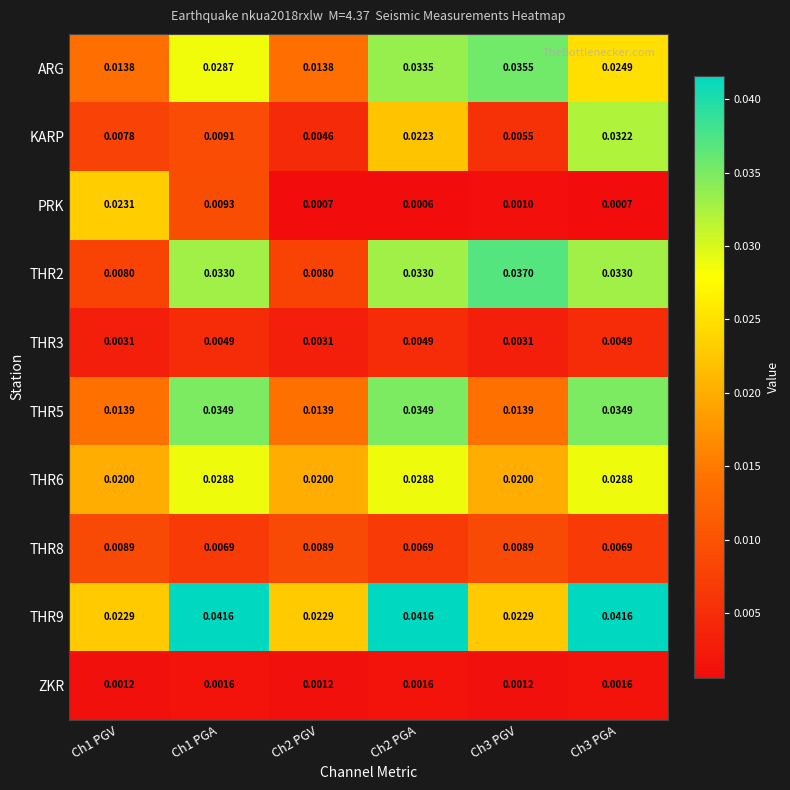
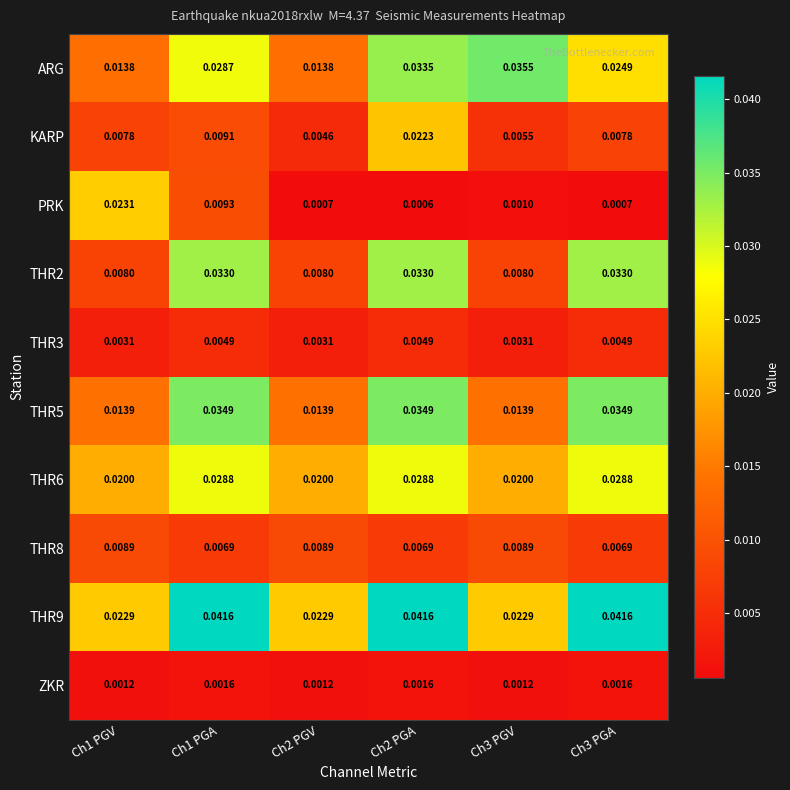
KARP, Ch3 PGA: 0.0322 -> 0.0078
THR2, Ch3 PGV: 0.0370 -> 0.0080
